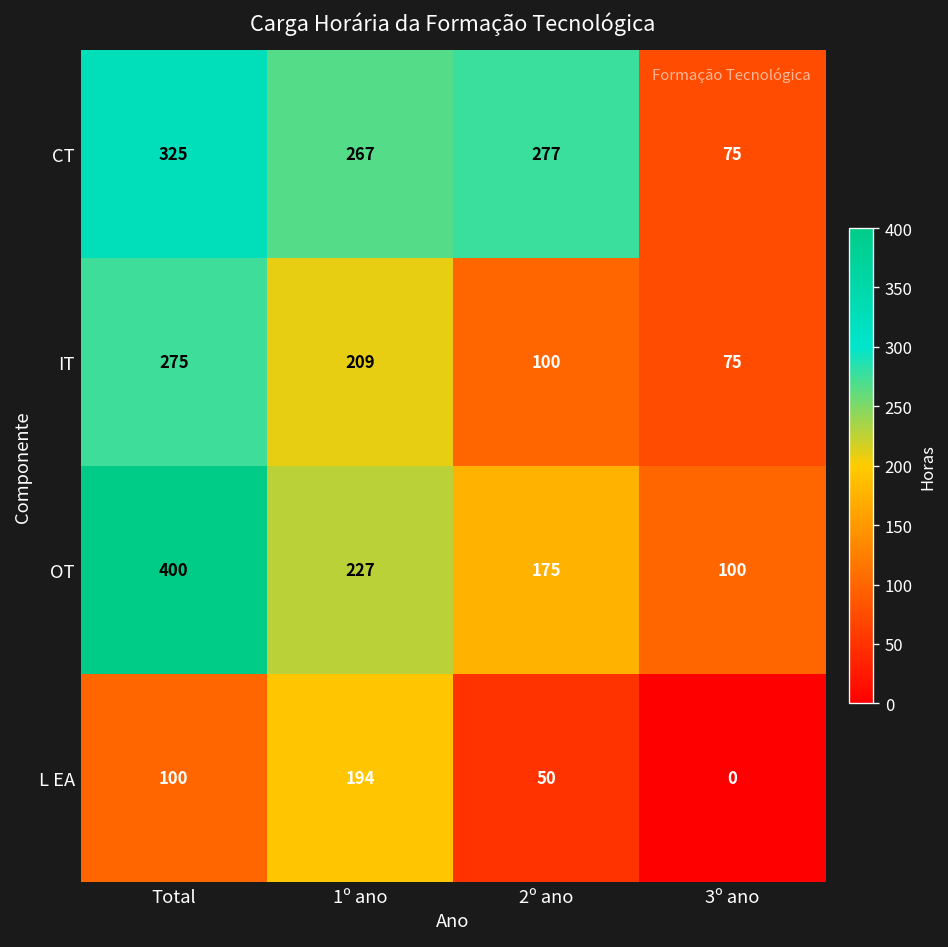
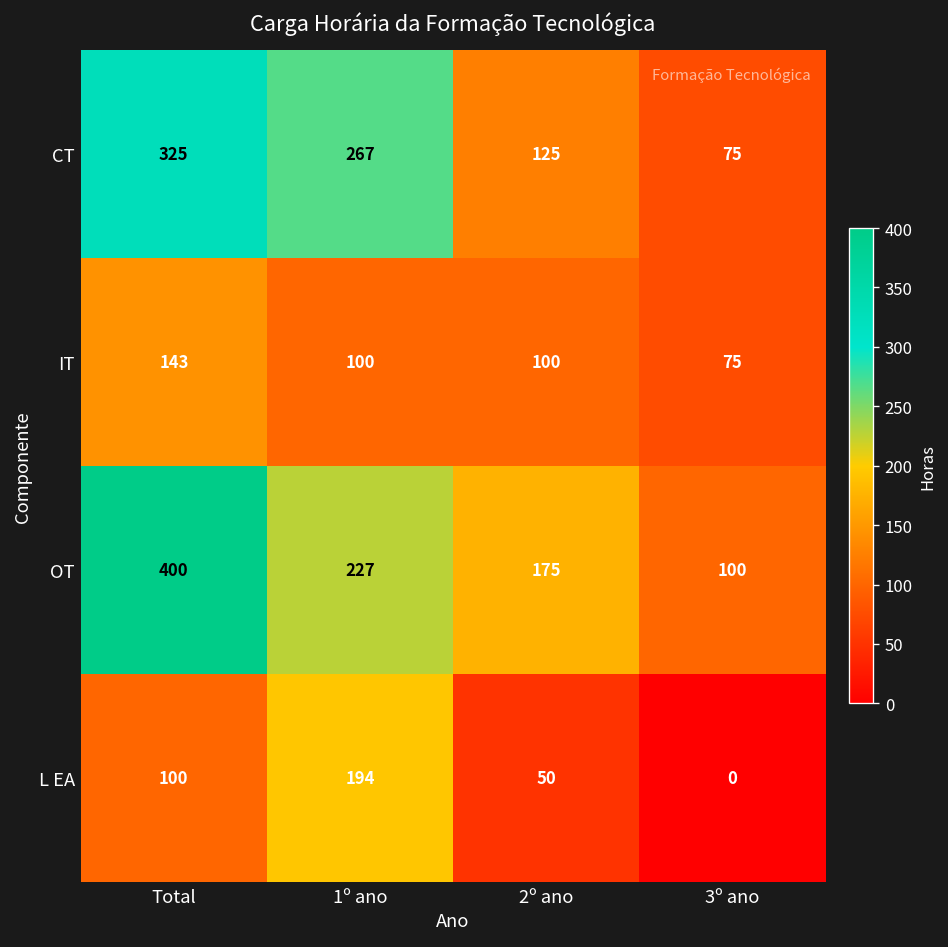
CT, 2º ano: 277 -> 125
IT, Total: 275 -> 143
IT, 1º ano: 209 -> 100
